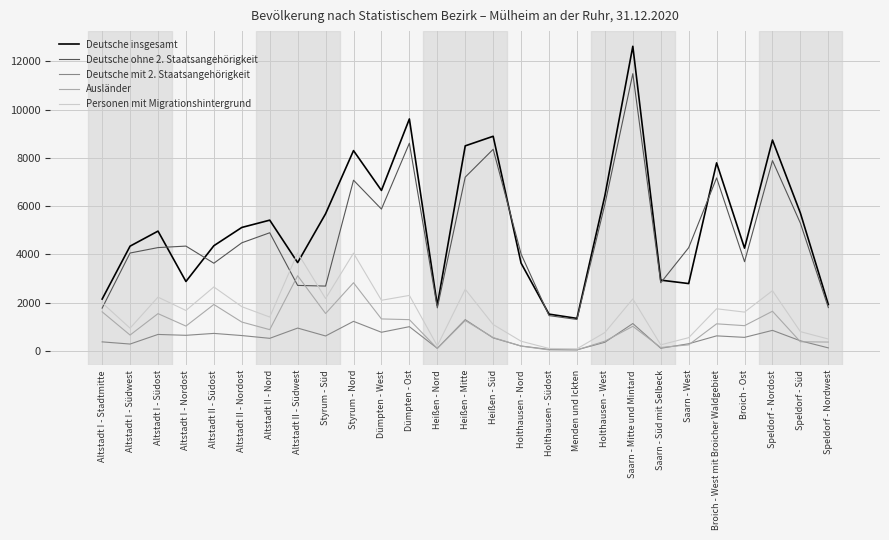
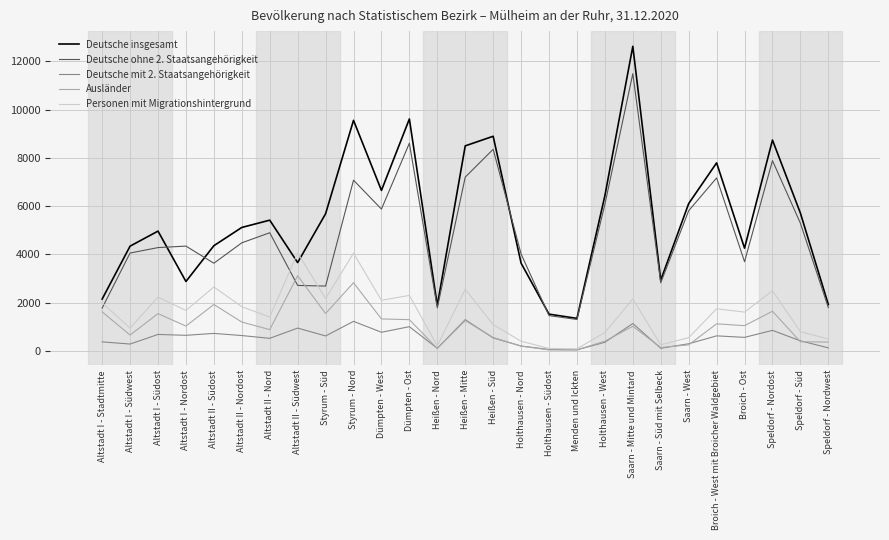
Deutsche insgesamt, Styrum - Nord: 8300 -> 9600
Deutsche insgesamt, Saarn - West: 2800 -> 6100
Deutsche ohne 2. Staatsangehörigkeit, Saarn - West: 4300 -> 5800
